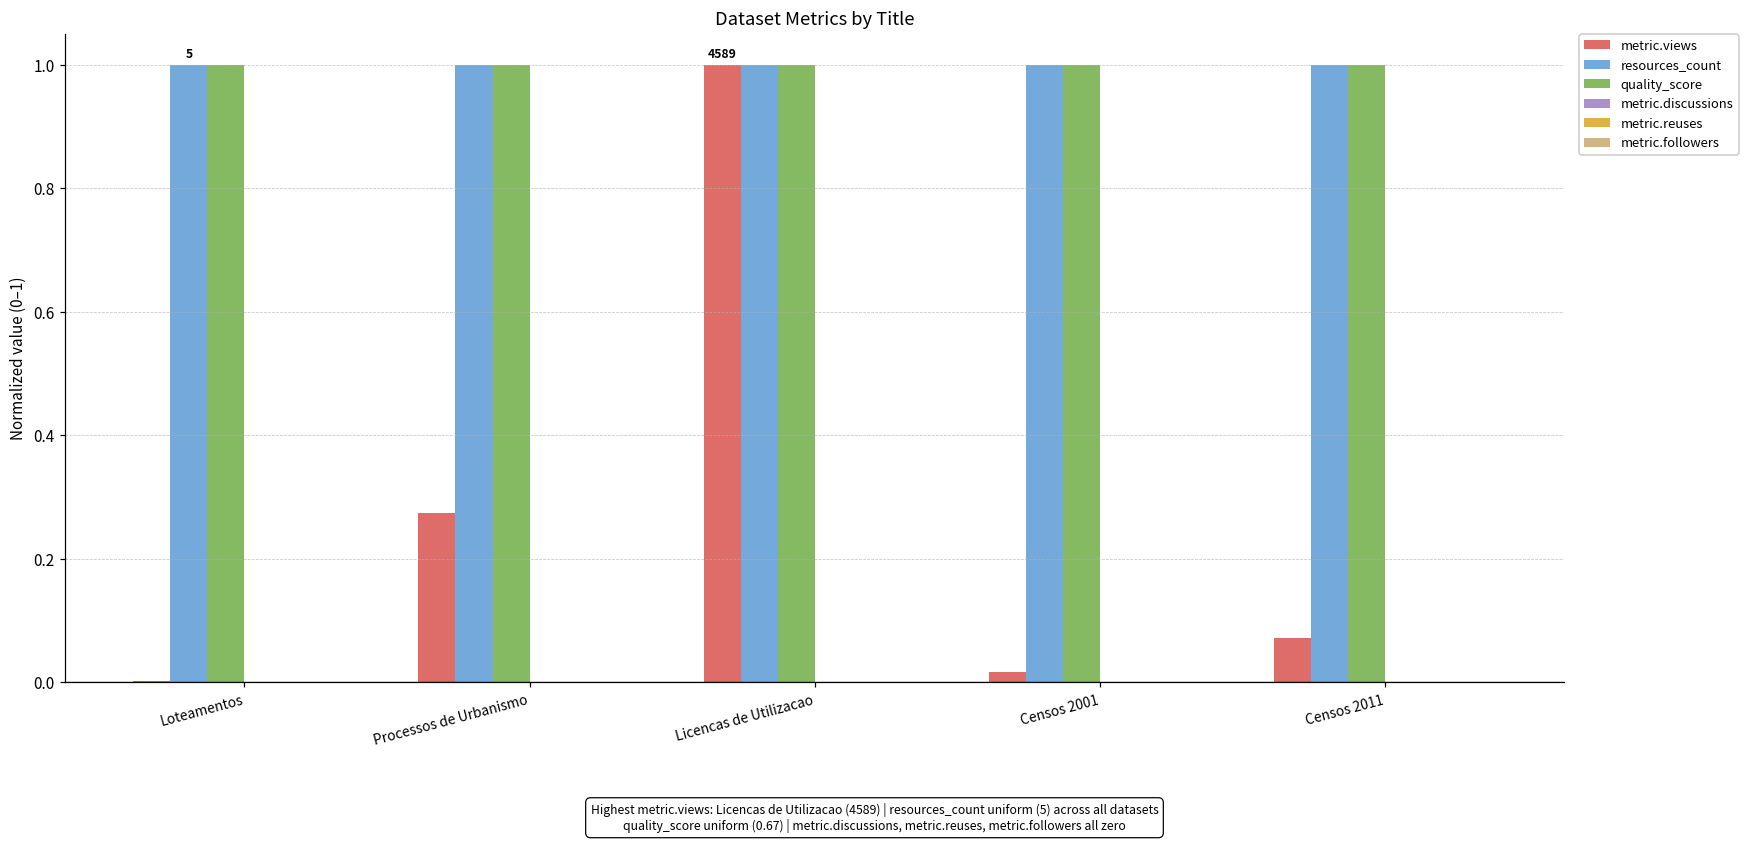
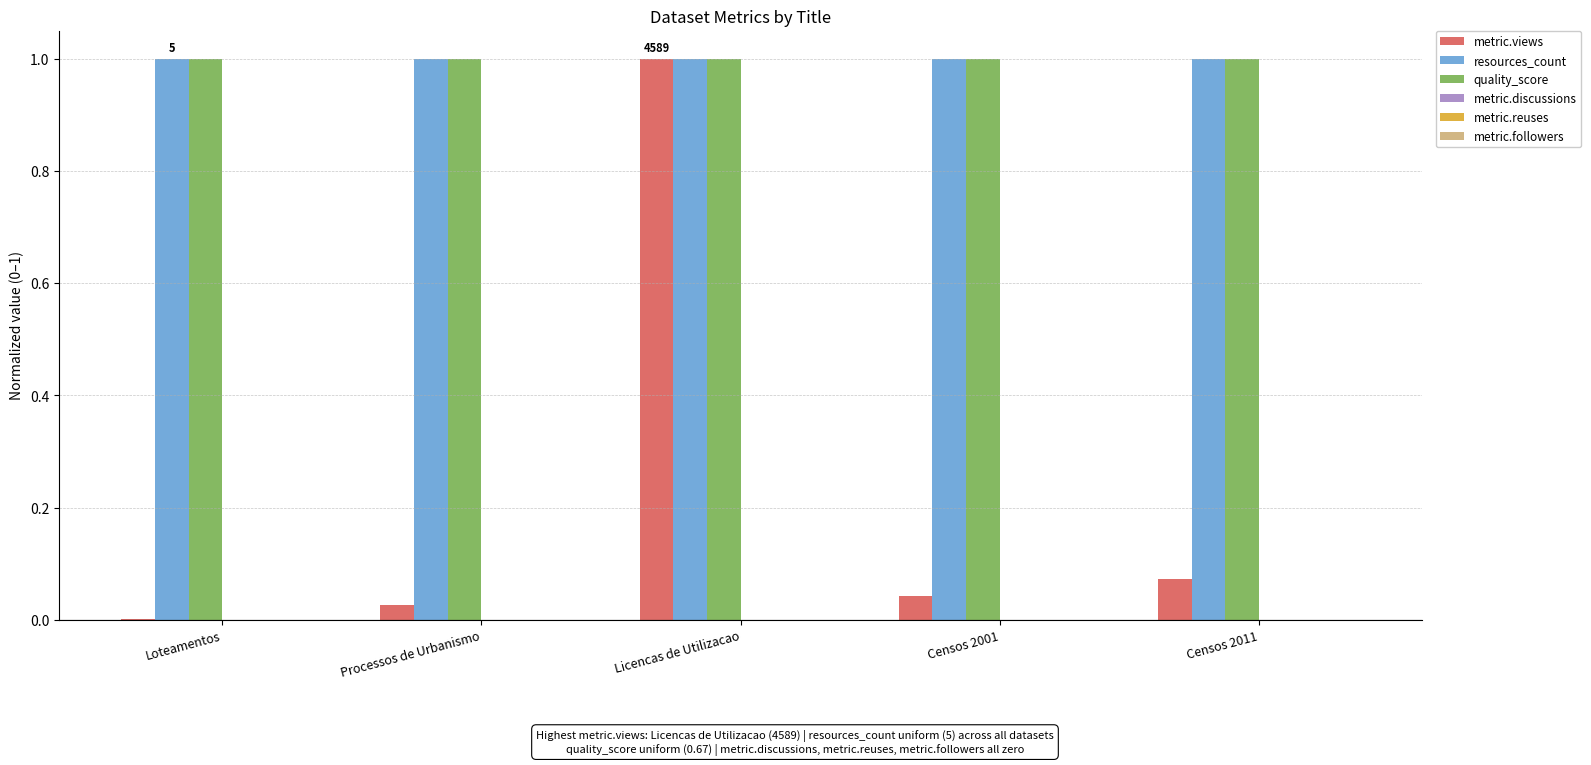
metric.views, Processos de Urbanismo: 0.27 -> 0.03
metric.views, Censos 2001: 0.02 -> 0.04
